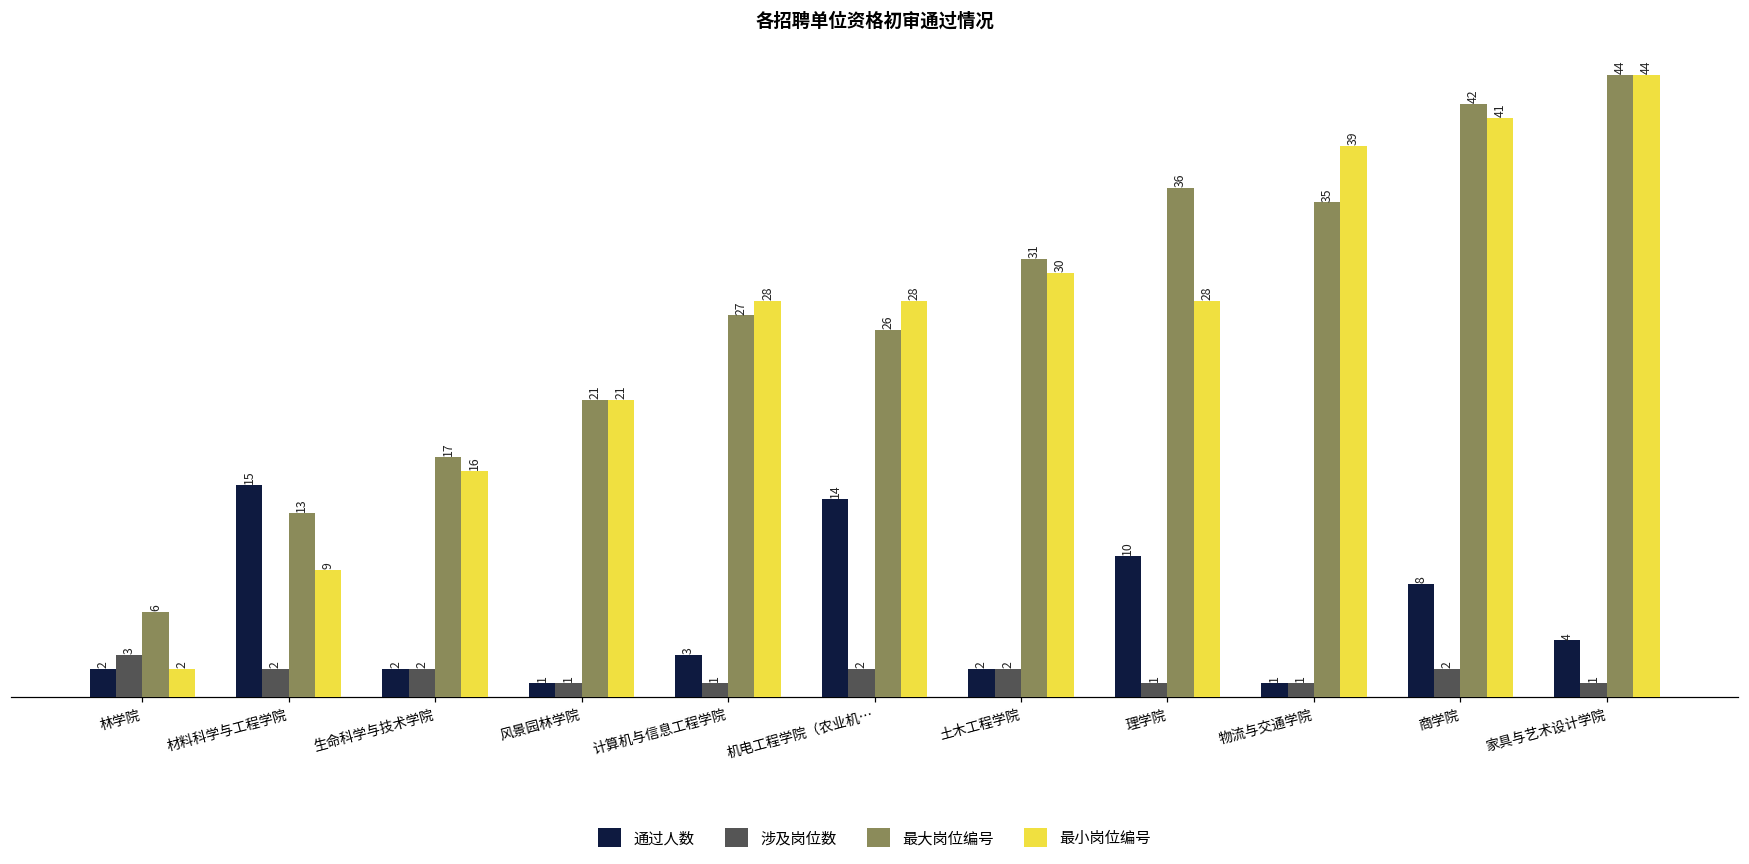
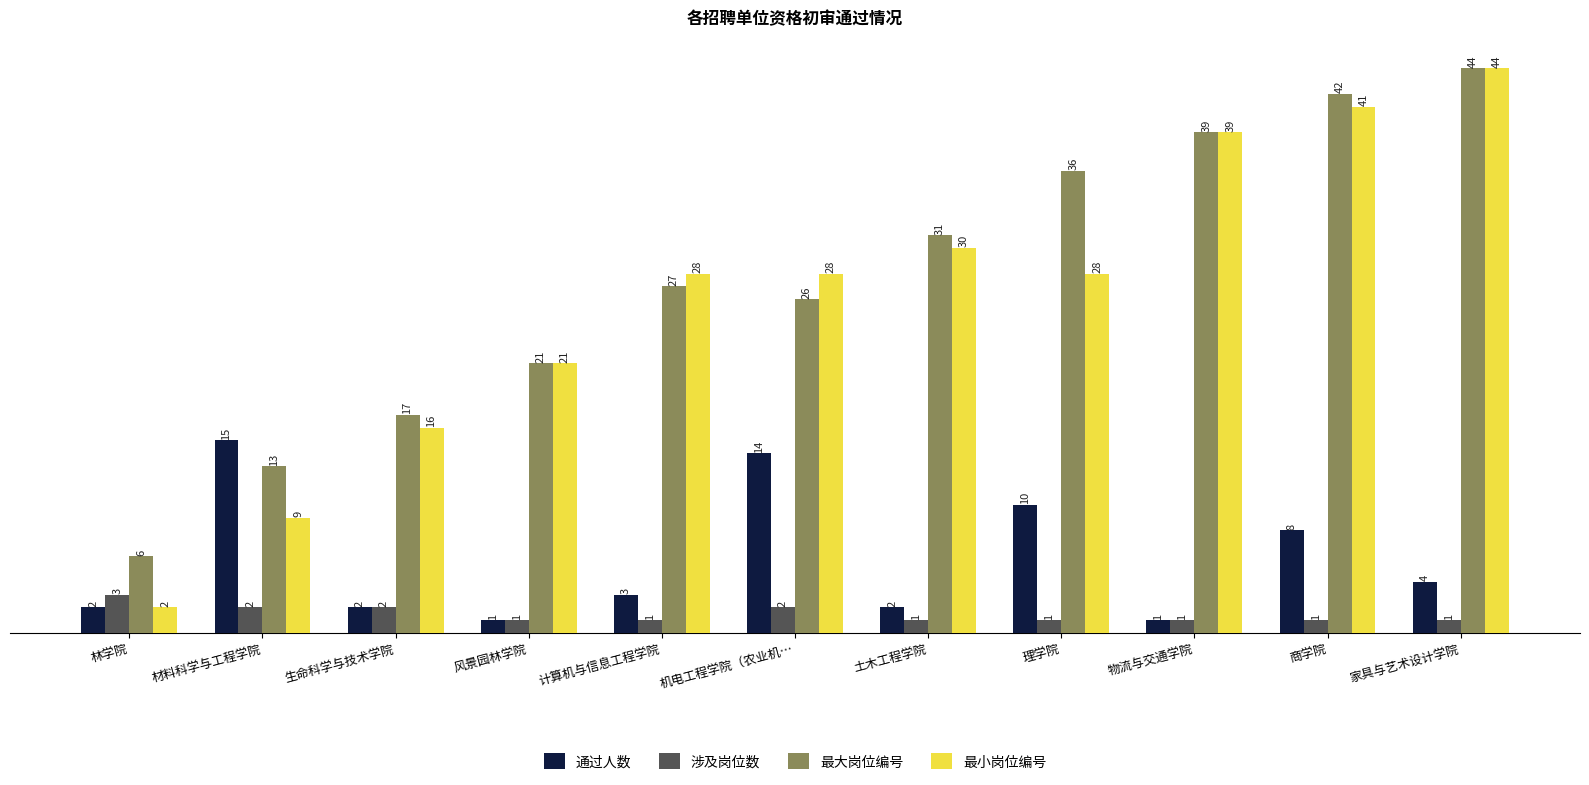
涉及岗位数, 土木工程学院: 2 -> 1
最大岗位编号, 物流与交通学院: 35 -> 39
涉及岗位数, 商学院: 2 -> 1
